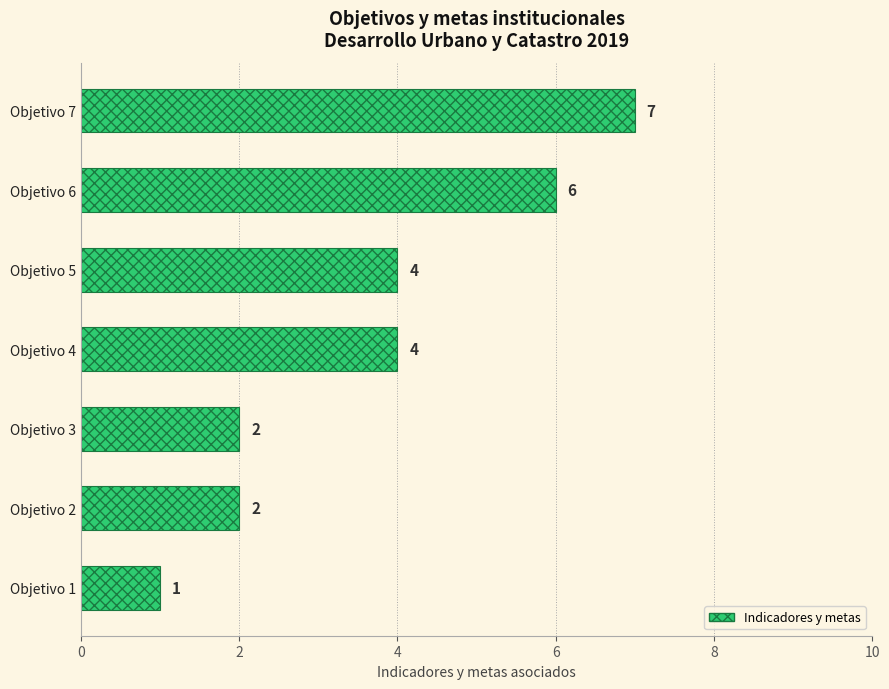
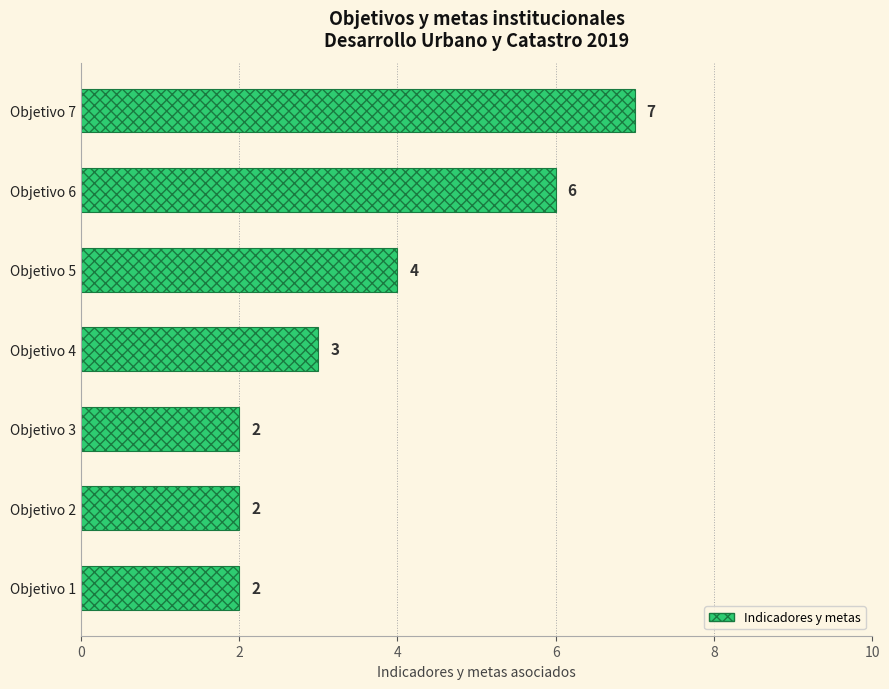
Objetivo 4: 4 -> 3
Objetivo 1: 1 -> 2
